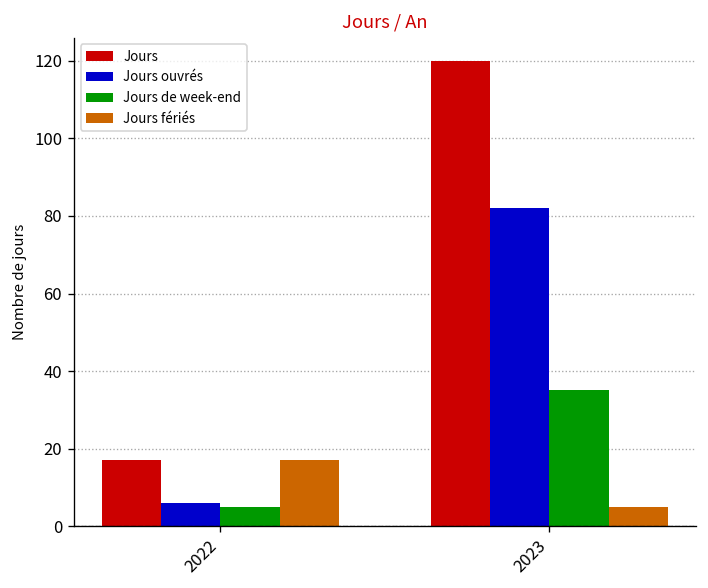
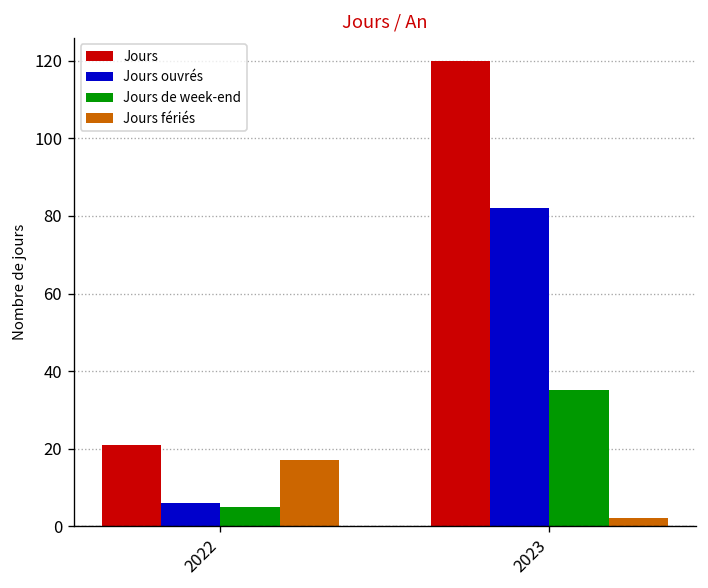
Jours, 2022: 17 -> 21
Jours fériés, 2023: 5 -> 2
